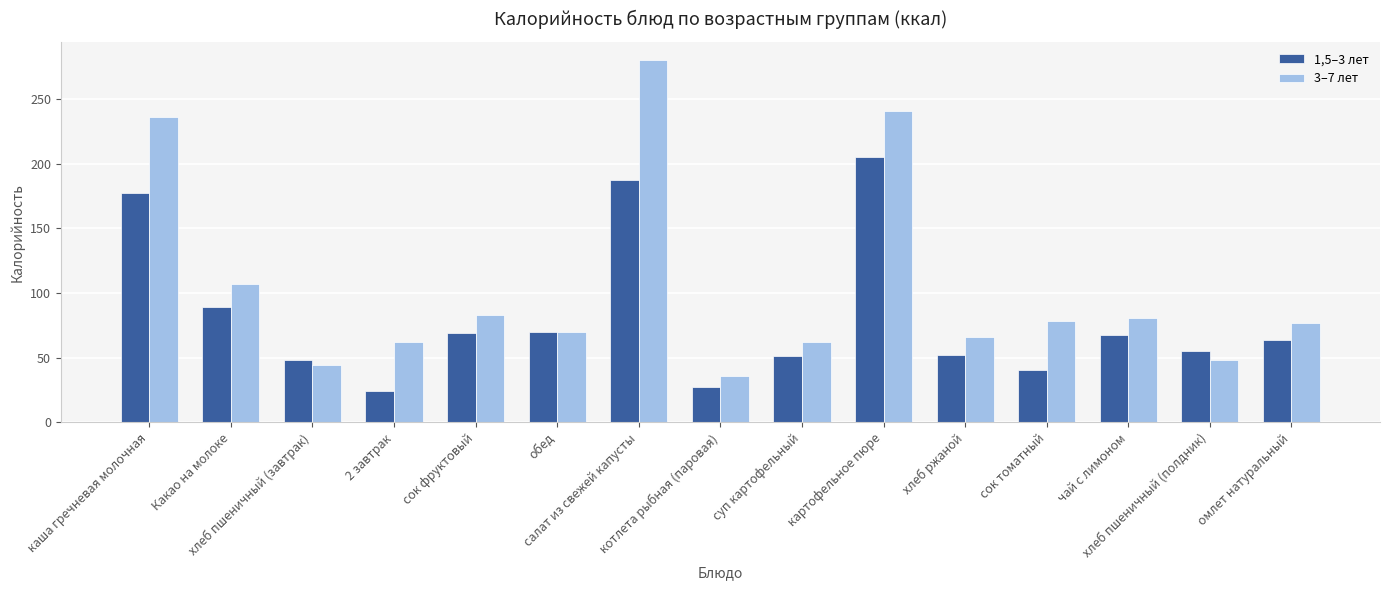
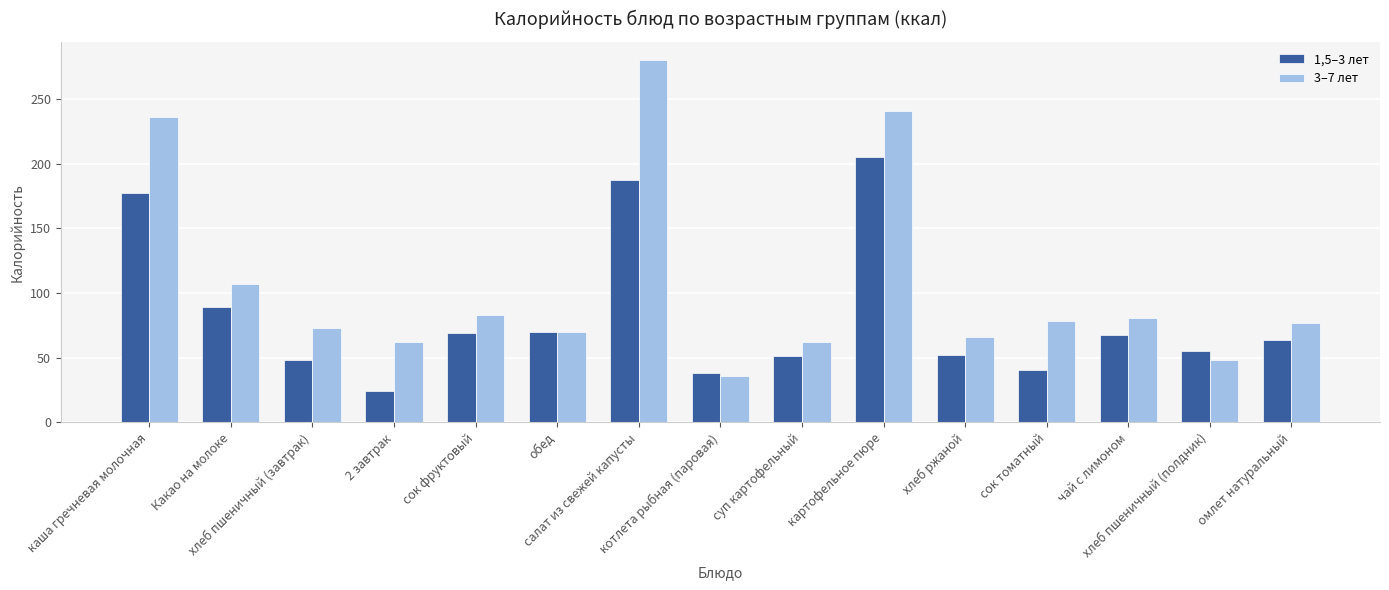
3–7 лет, хлеб пшеничный (завтрак): 44 -> 73
1,5–3 лет, котлета рыбная (паровая): 27 -> 38
